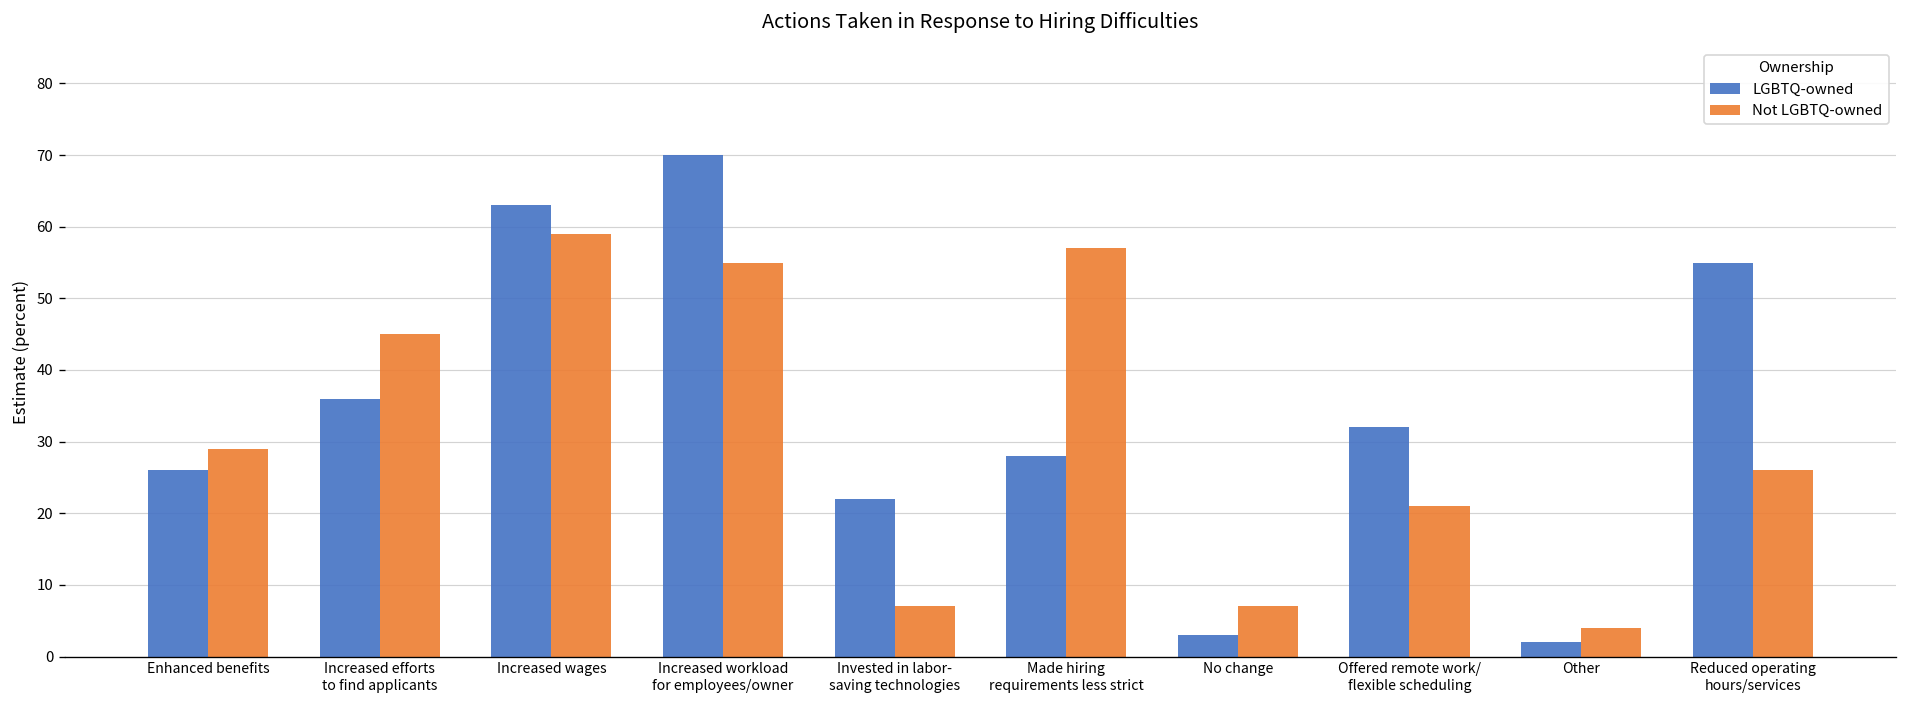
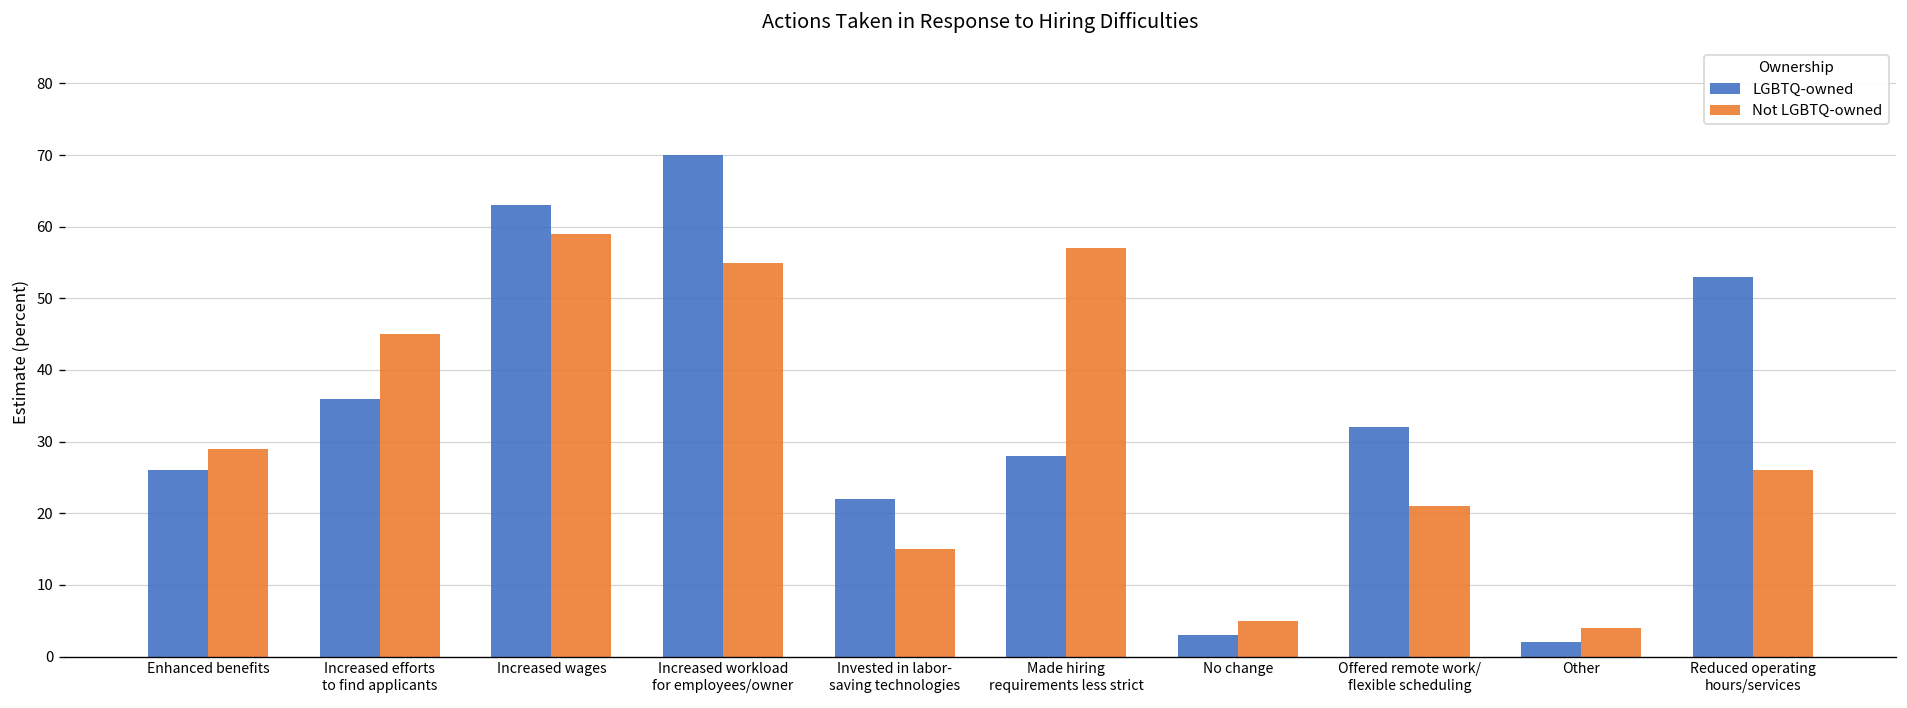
Not LGBTQ-owned, Invested in labor- saving technologies: 7 -> 15
Not LGBTQ-owned, No change: 7 -> 5
LGBTQ-owned, Reduced operating hours/services: 55 -> 53
